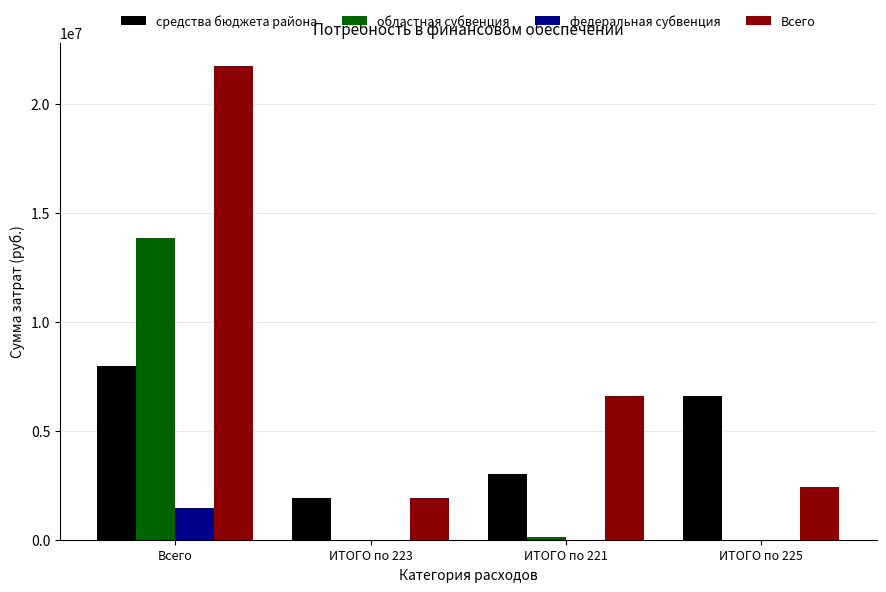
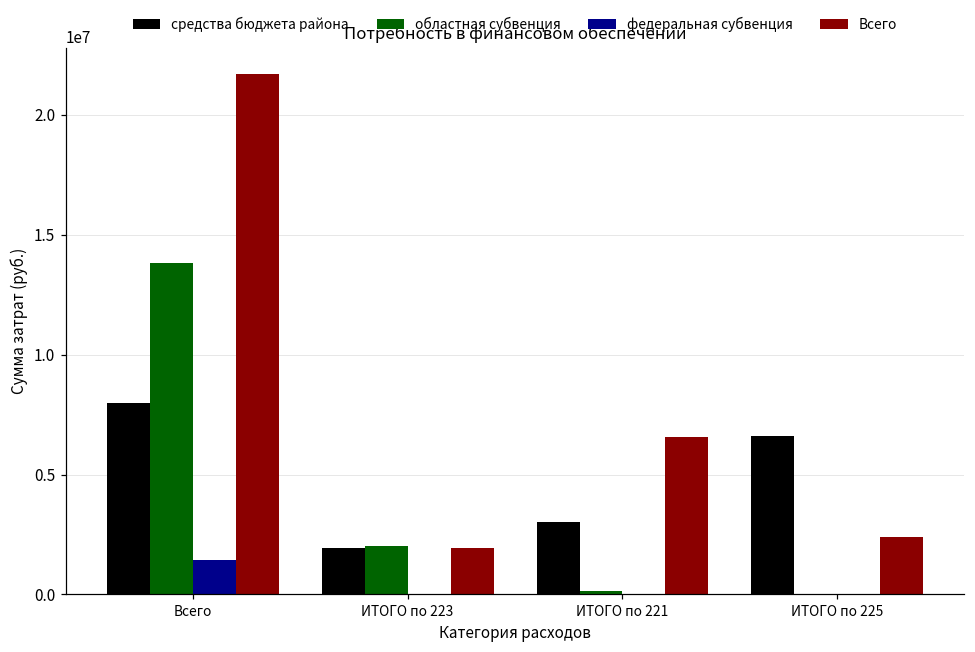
областная субвенция, ИТОГО по 223: 0 -> 2000000
